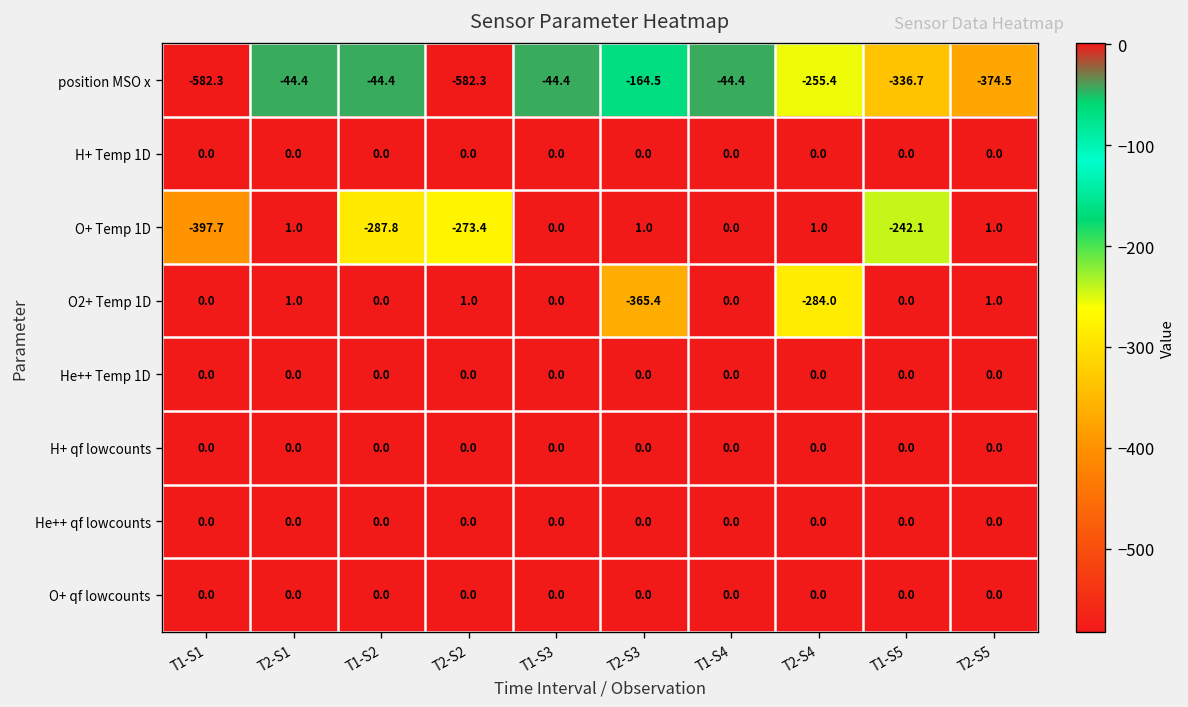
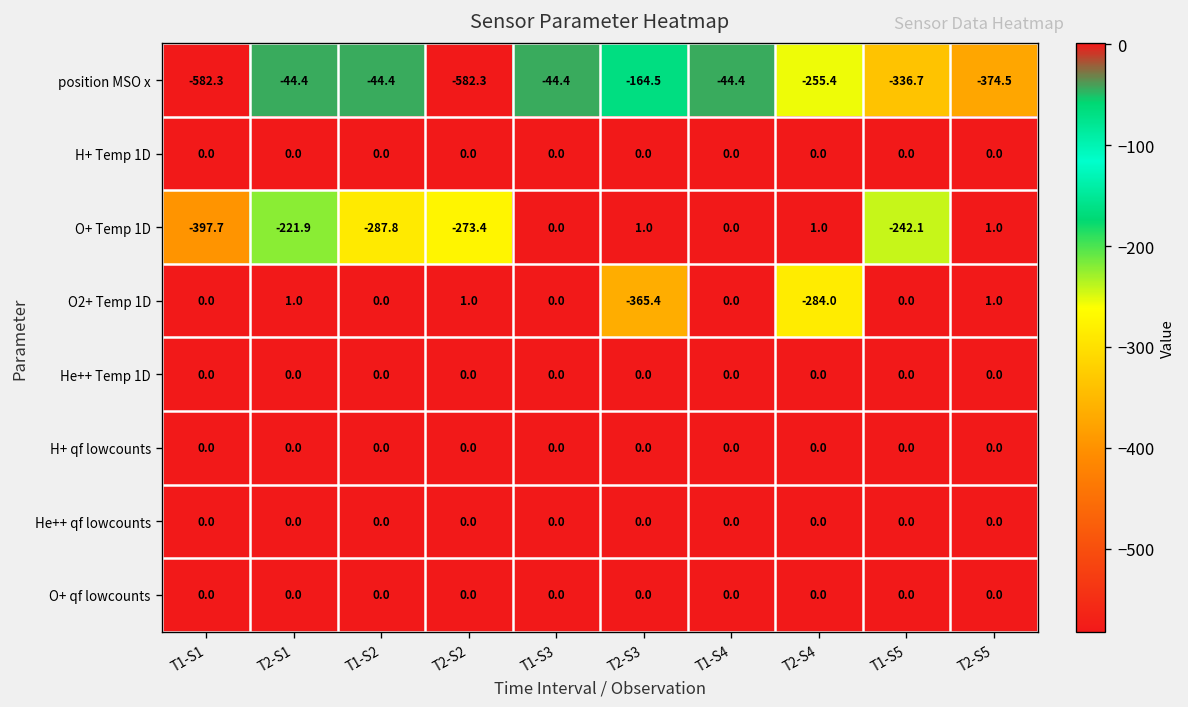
O+ Temp 1D, T2-S1: 1.0 -> -221.9
